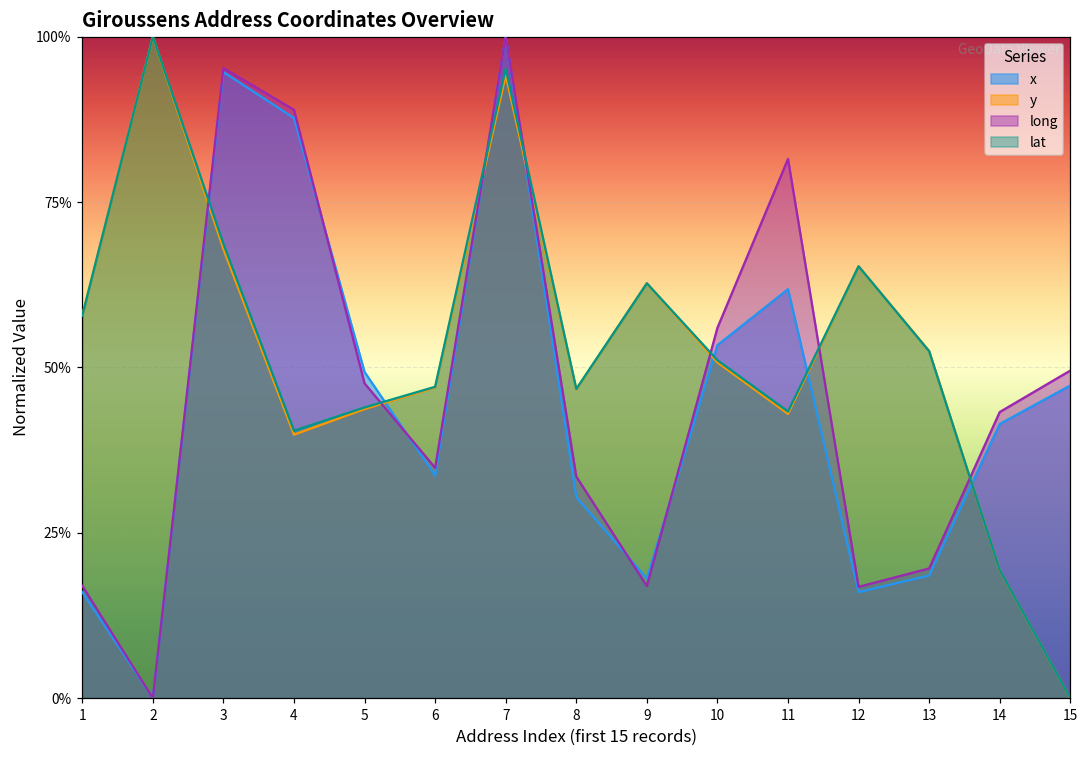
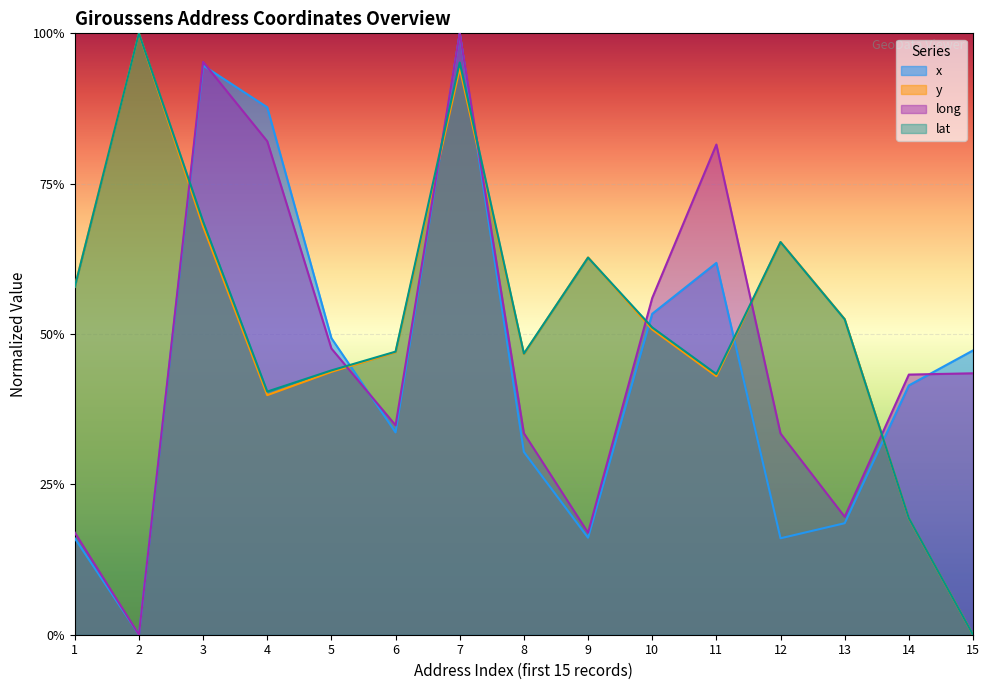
long, 4: 89% -> 82%
x, 9: 18% -> 16%
long, 12: 17% -> 33%
long, 15: 50% -> 43%
